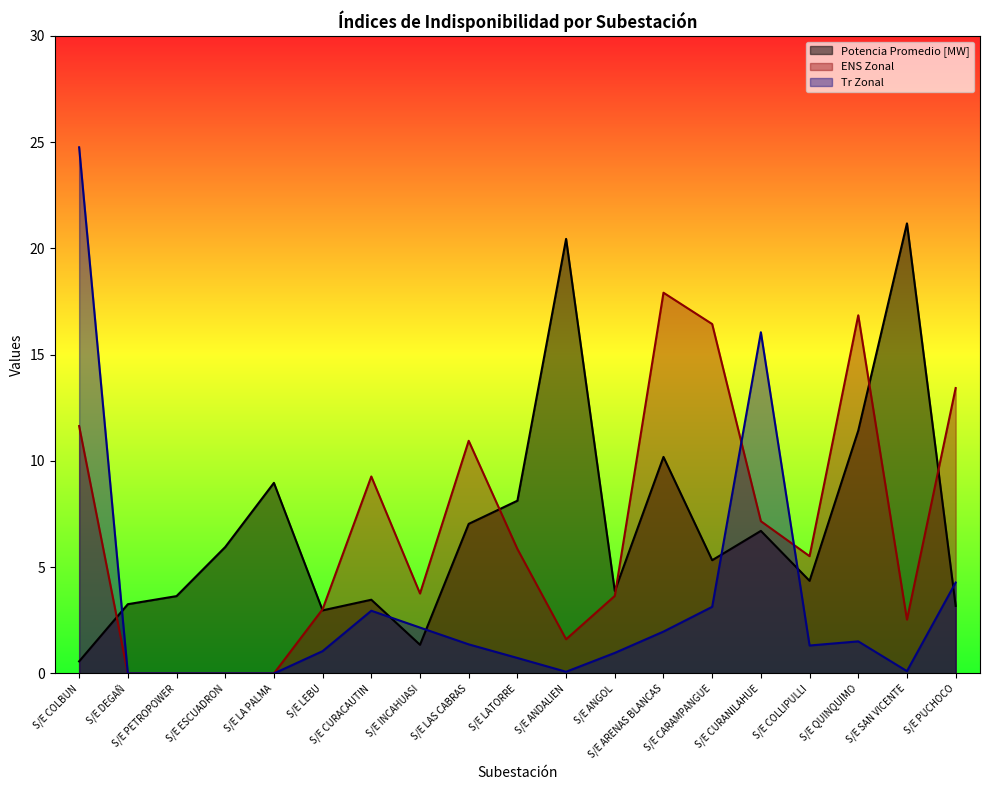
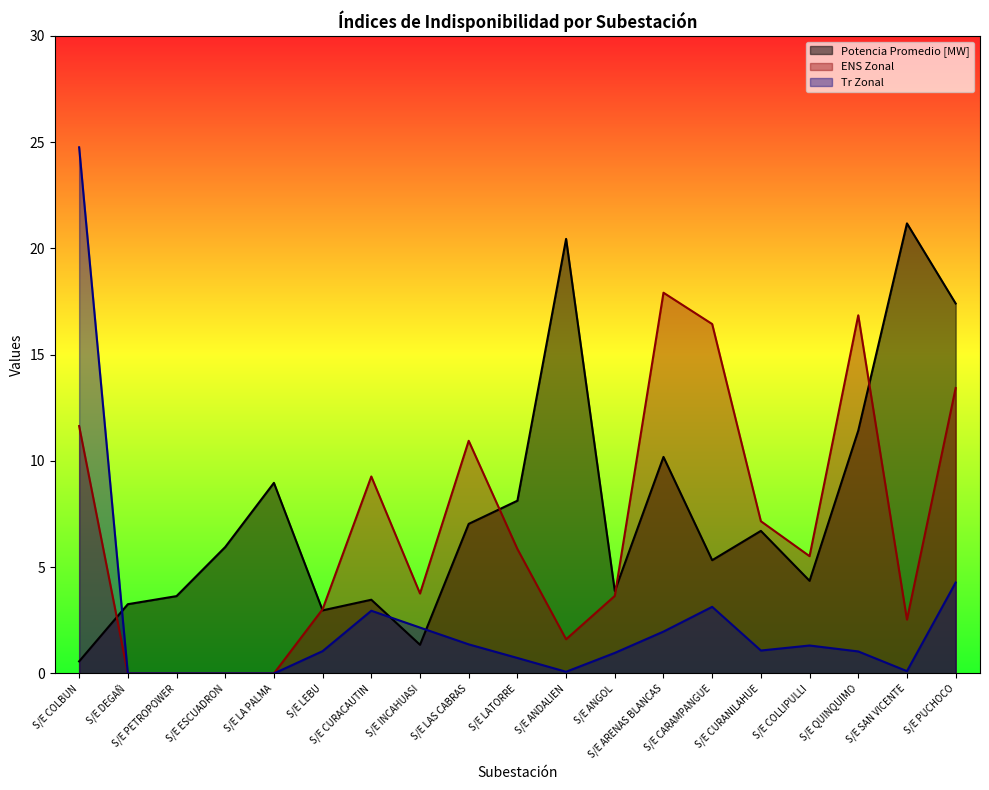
Tr Zonal, S/E CURANILAHUE: 16.1 -> 1.1
Tr Zonal, S/E QUINQUIMO: 1.5 -> 1.0
Potencia Promedio [MW], S/E PUCHOCO: 3.2 -> 17.4
